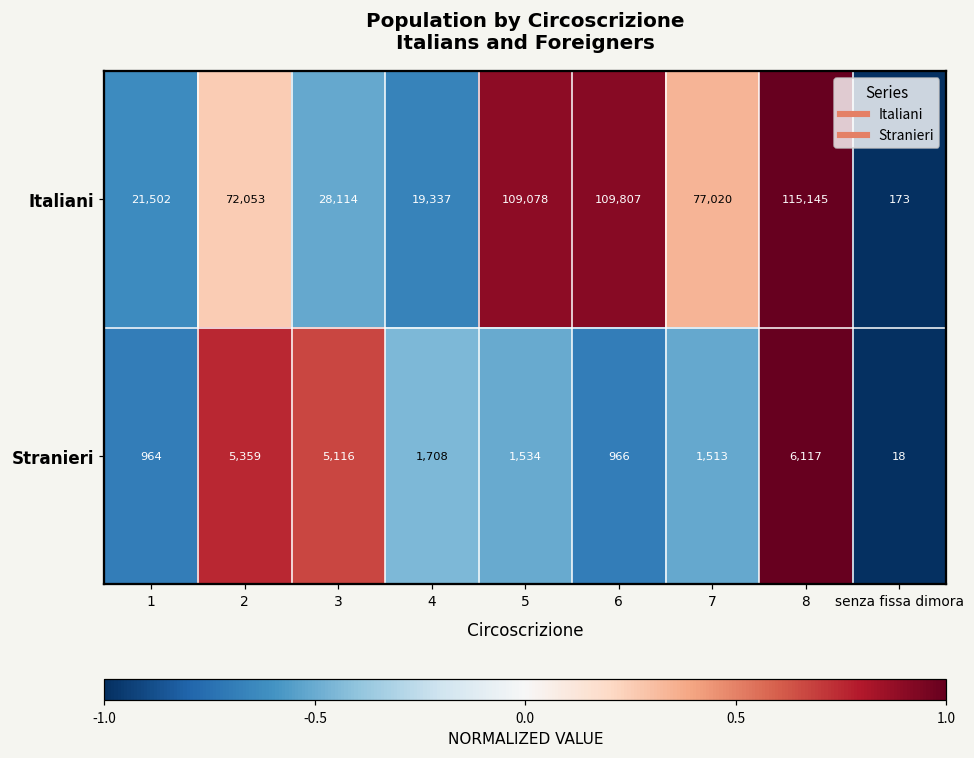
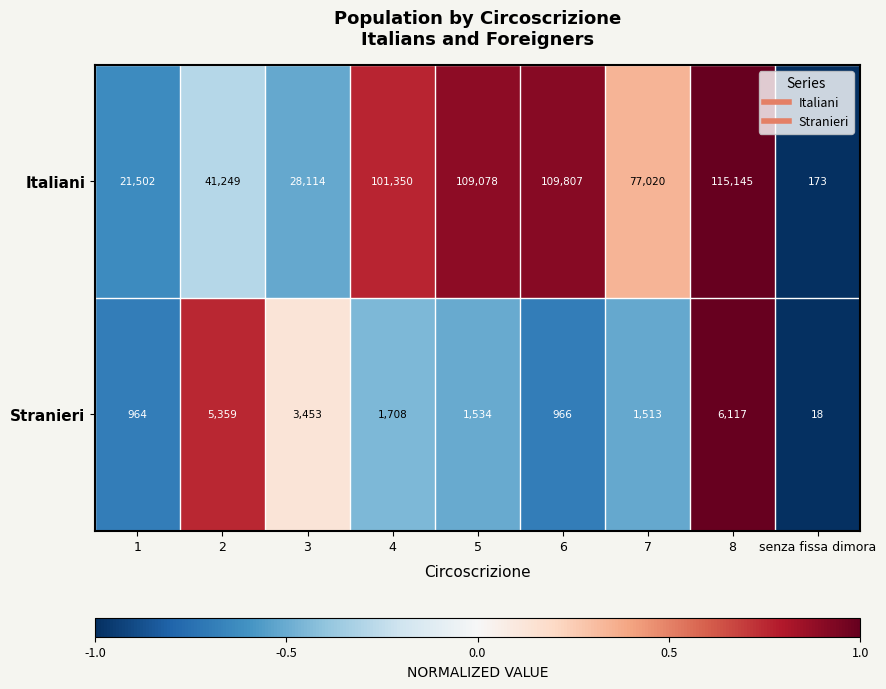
Italiani, 2: 72,053 -> 41,249
Italiani, 4: 19,337 -> 101,350
Stranieri, 3: 5,116 -> 3,453
